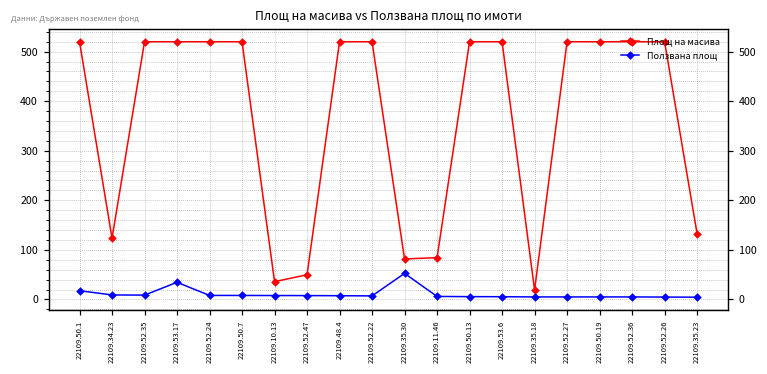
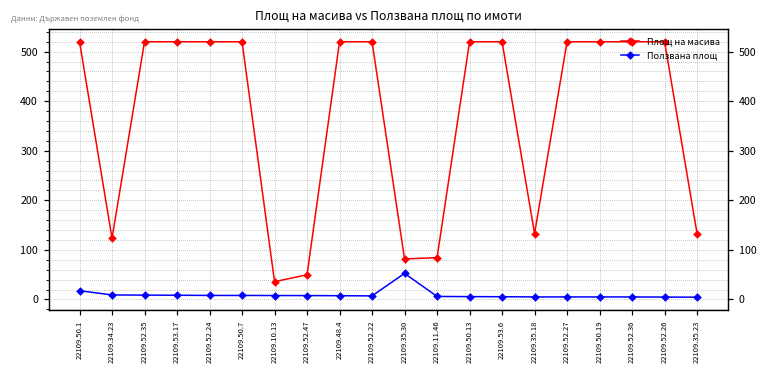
Ползвана площ, 22109.53.17: 30 -> 10
Площ на масива, 22109.35.18: 20 -> 130
